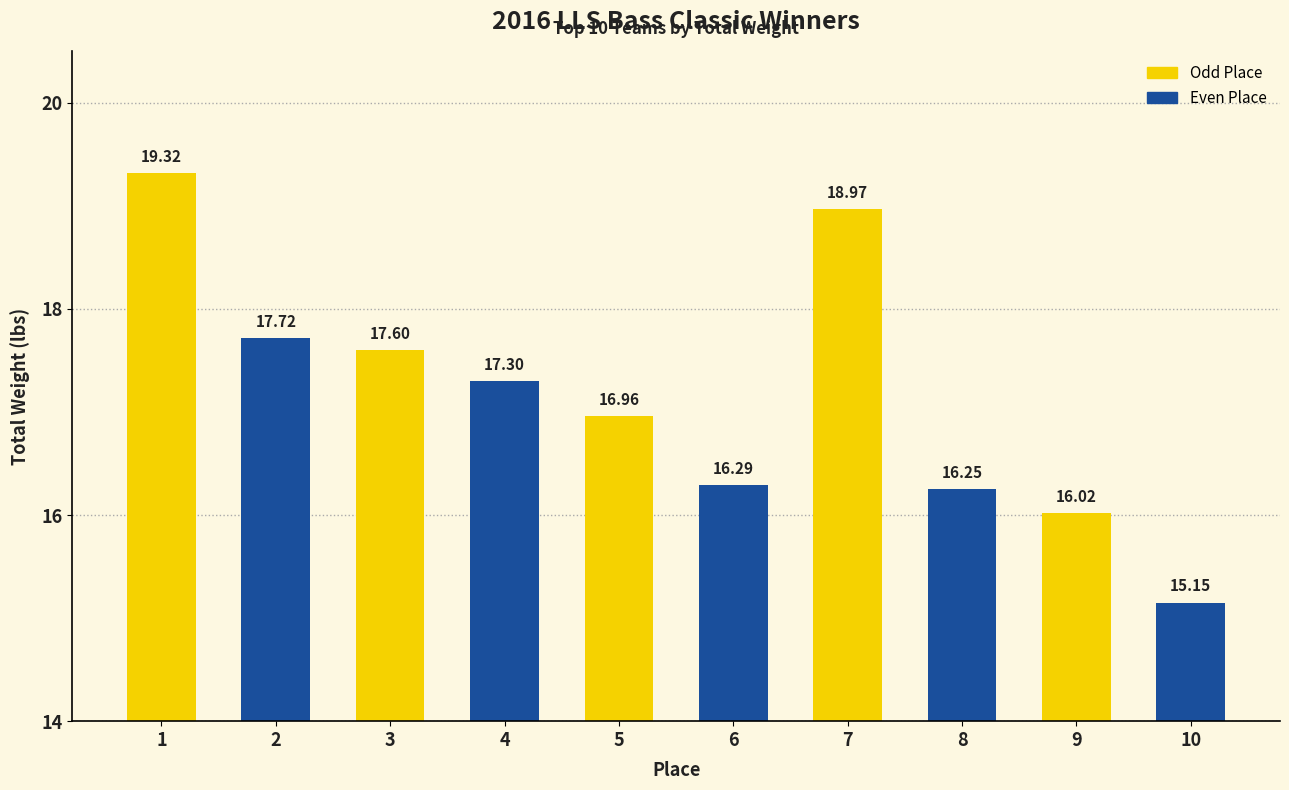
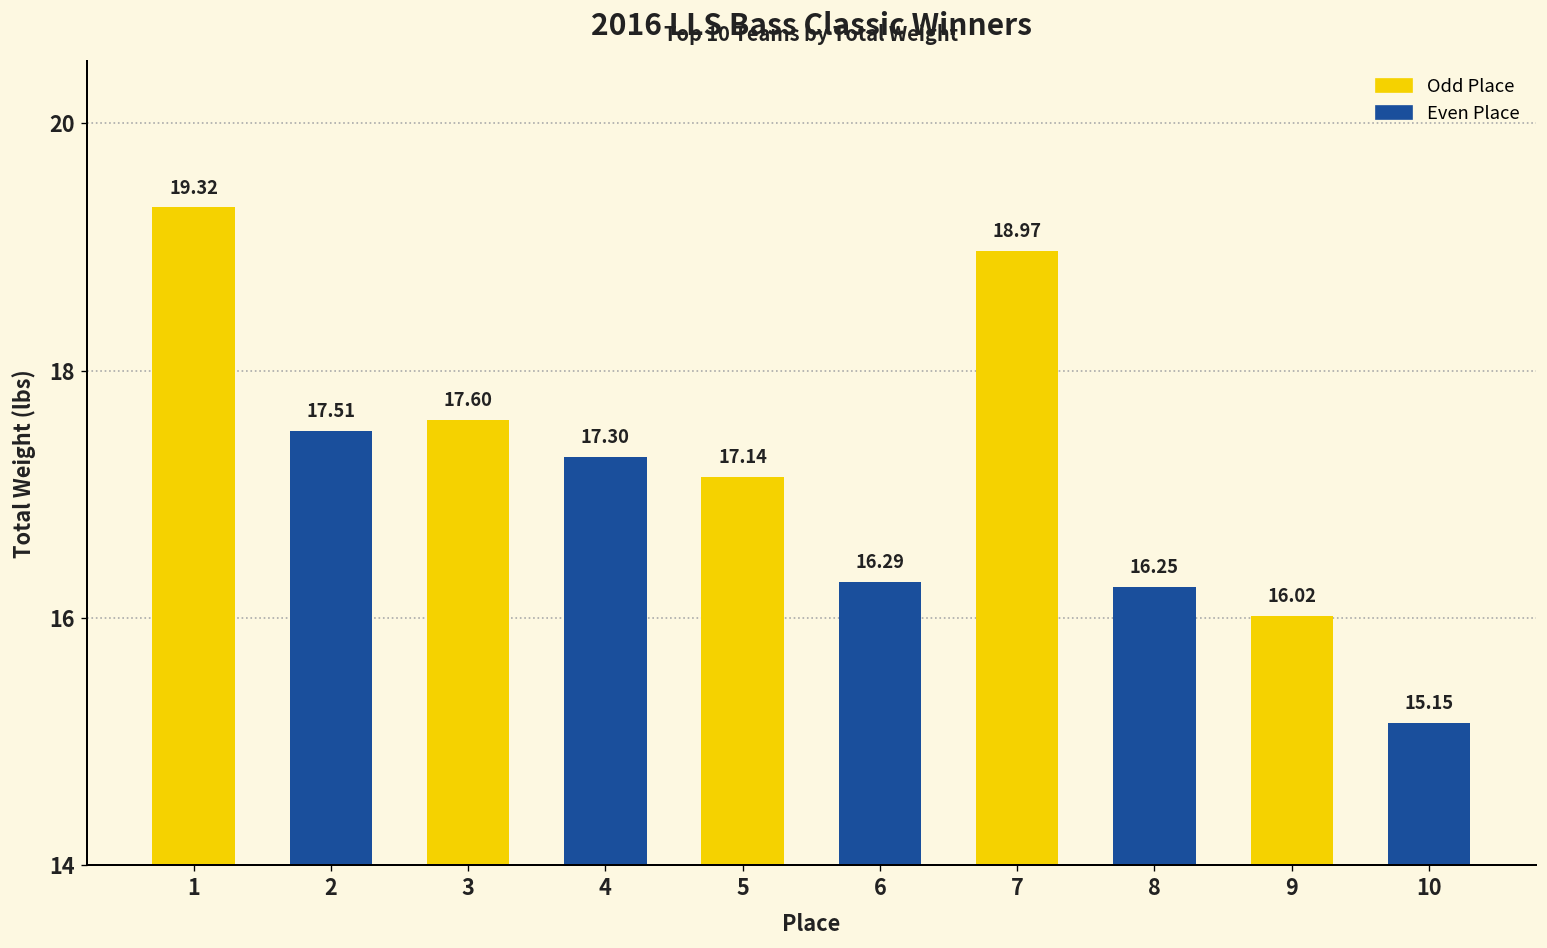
2: 17.72 -> 17.51
5: 16.96 -> 17.14
